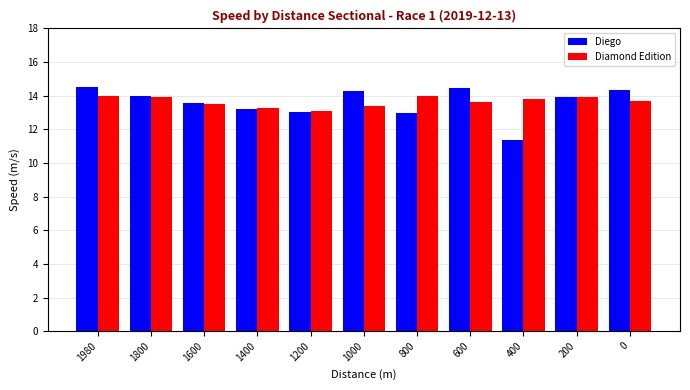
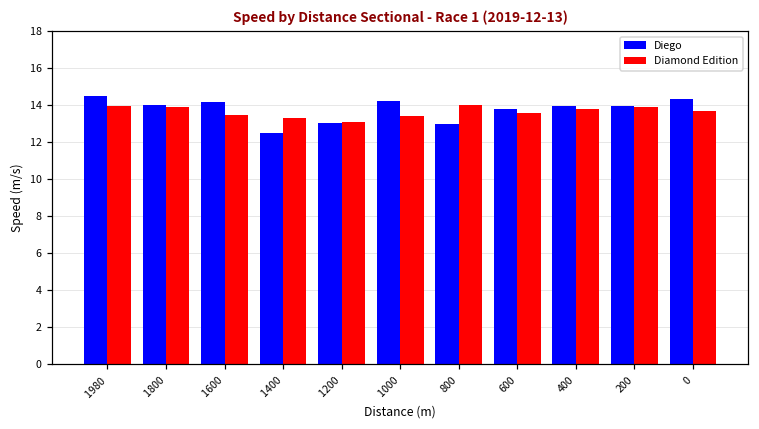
Diego, 1600: 13.6 -> 14.2
Diego, 1400: 13.2 -> 12.5
Diego, 600: 14.4 -> 13.8
Diego, 400: 11.4 -> 14.0
